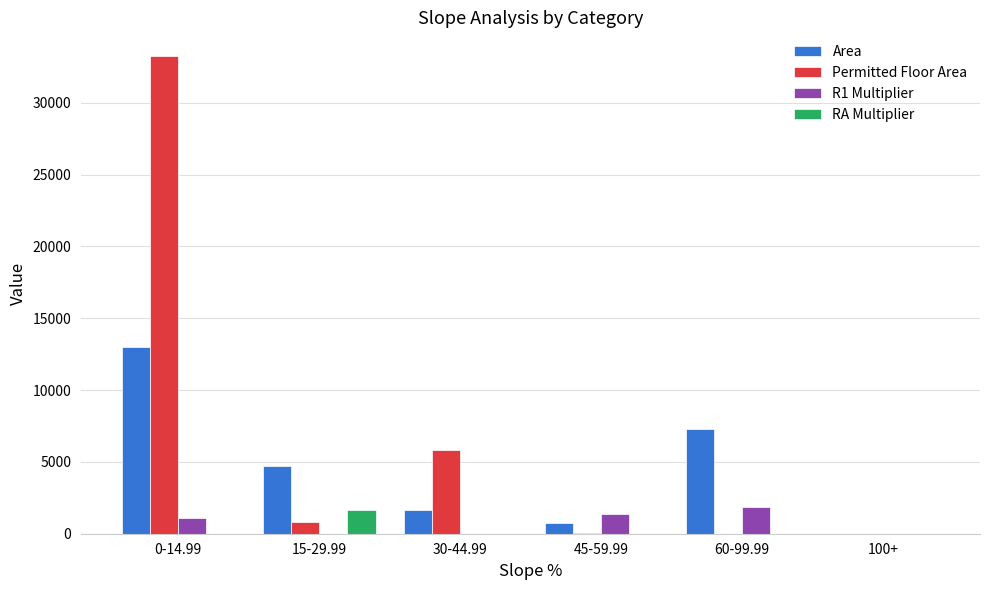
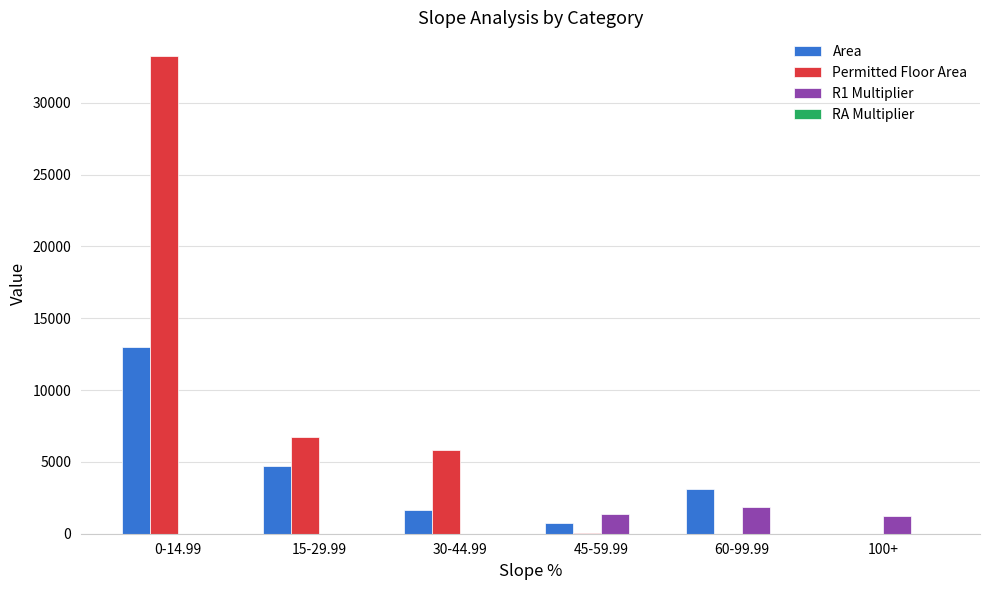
R1 Multiplier, 0-14.99: 1100 -> 0
Permitted Floor Area, 15-29.99: 800 -> 6700
RA Multiplier, 15-29.99: 1600 -> 0
Area, 60-99.99: 7300 -> 3100
R1 Multiplier, 100+: 0 -> 1200
